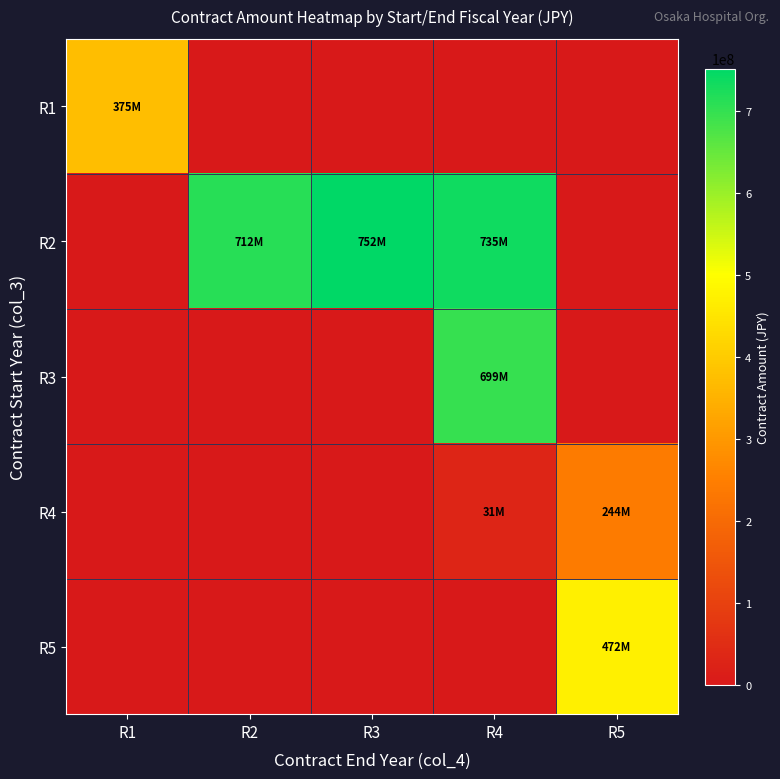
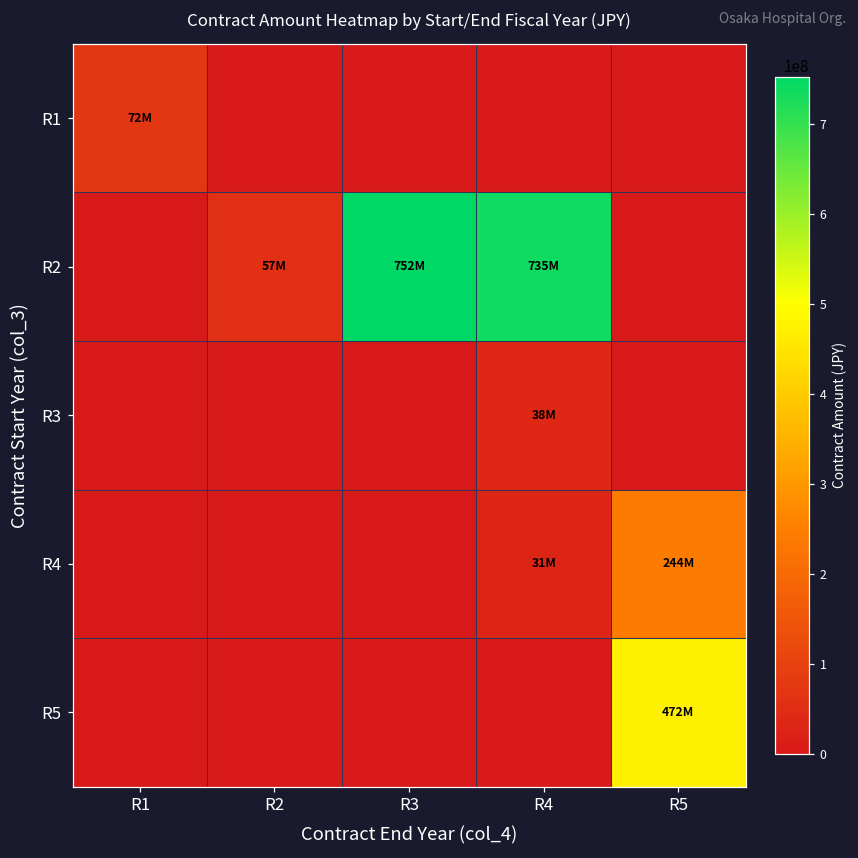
R1, R1: 375M -> 72M
R2, R2: 712M -> 57M
R3, R4: 699M -> 38M
